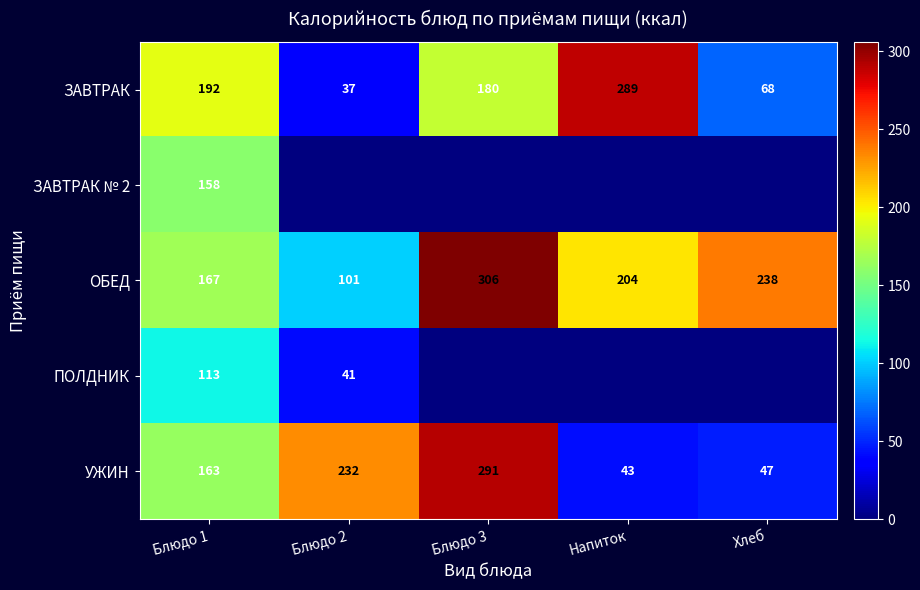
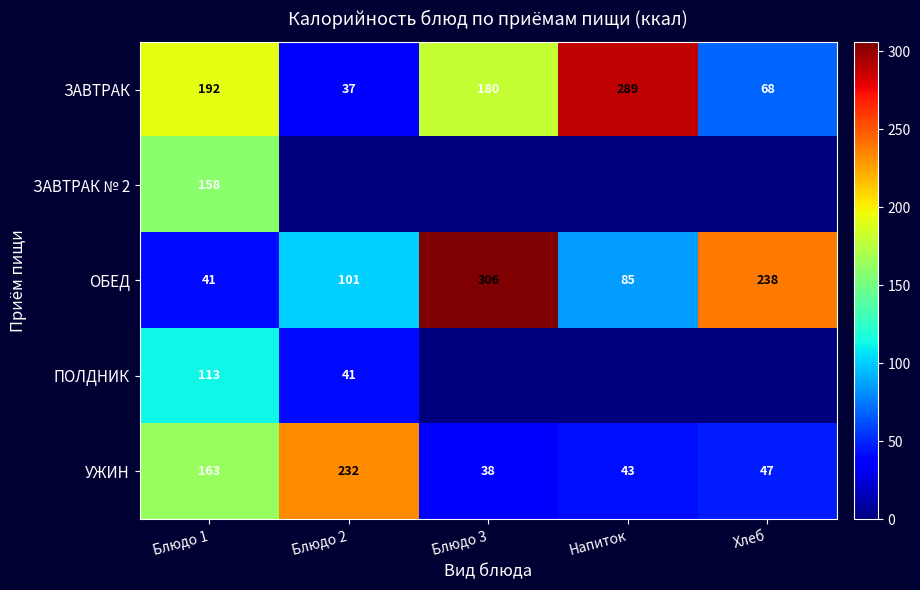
ОБЕД, Блюдо 1: 167 -> 41
ОБЕД, Напиток: 204 -> 85
УЖИН, Блюдо 3: 291 -> 38
